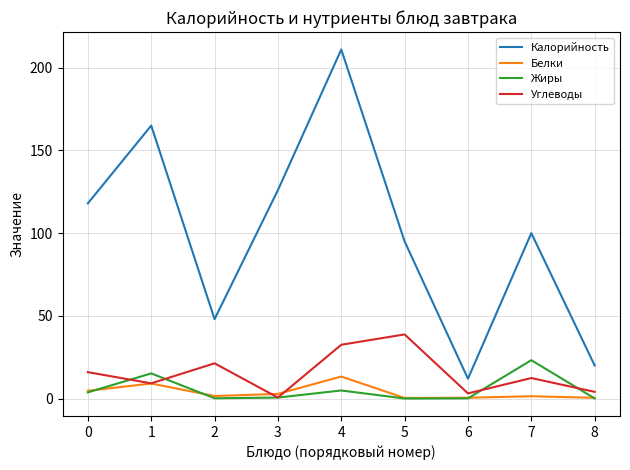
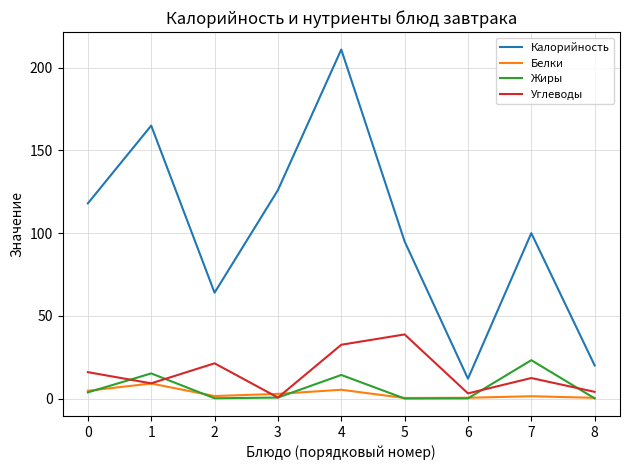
Калорийность, 2: 48 -> 64
Белки, 4: 13 -> 5
Жиры, 4: 5 -> 14
